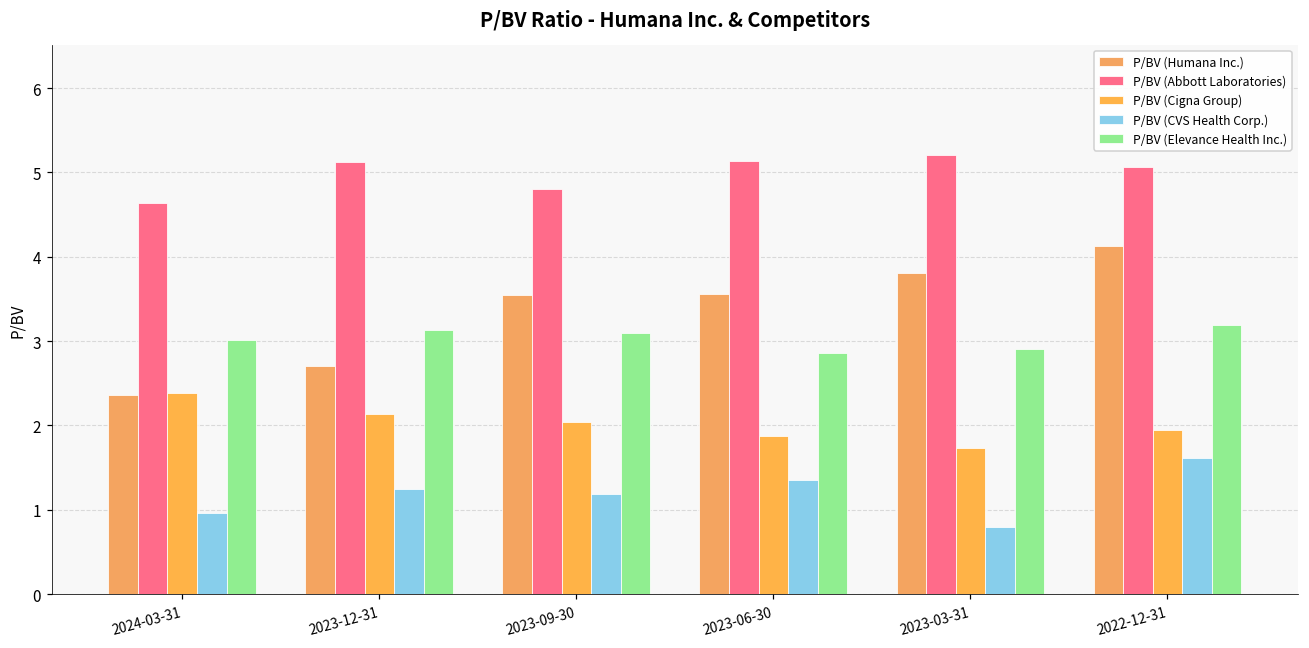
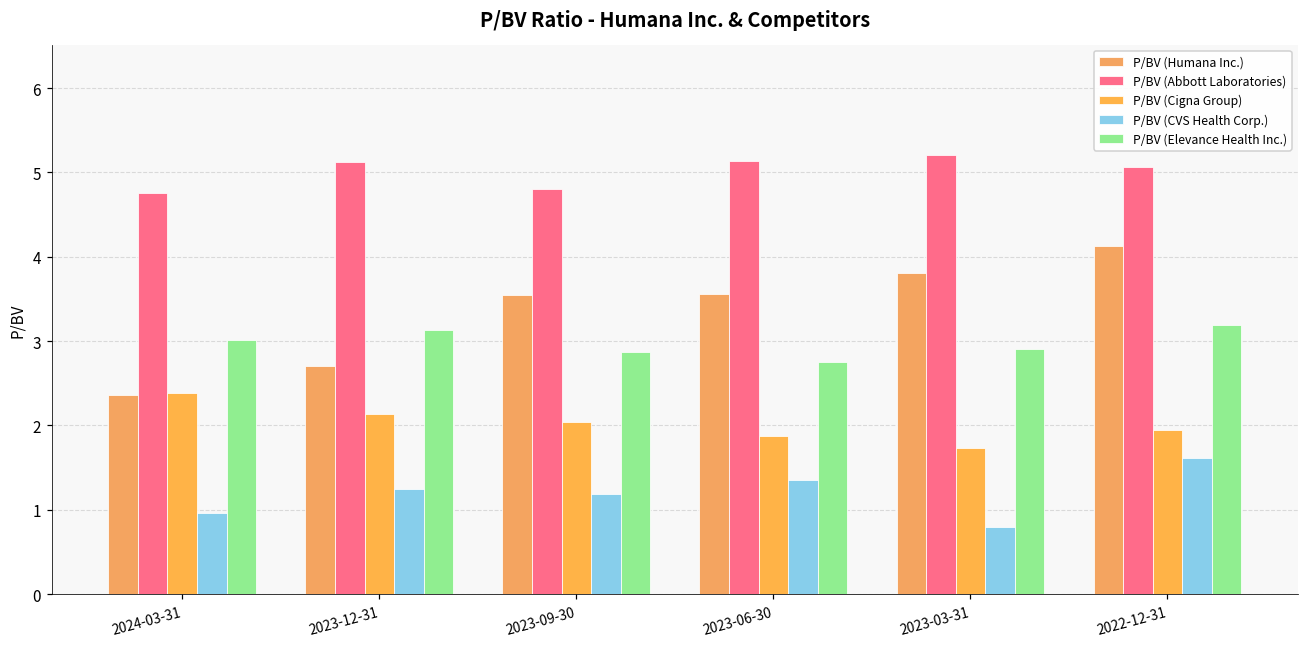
P/BV (Abbott Laboratories), 2024-03-31: 4.6 -> 4.8
P/BV (Elevance Health Inc.), 2023-09-30: 3.1 -> 2.9
P/BV (Elevance Health Inc.), 2023-06-30: 2.9 -> 2.8
